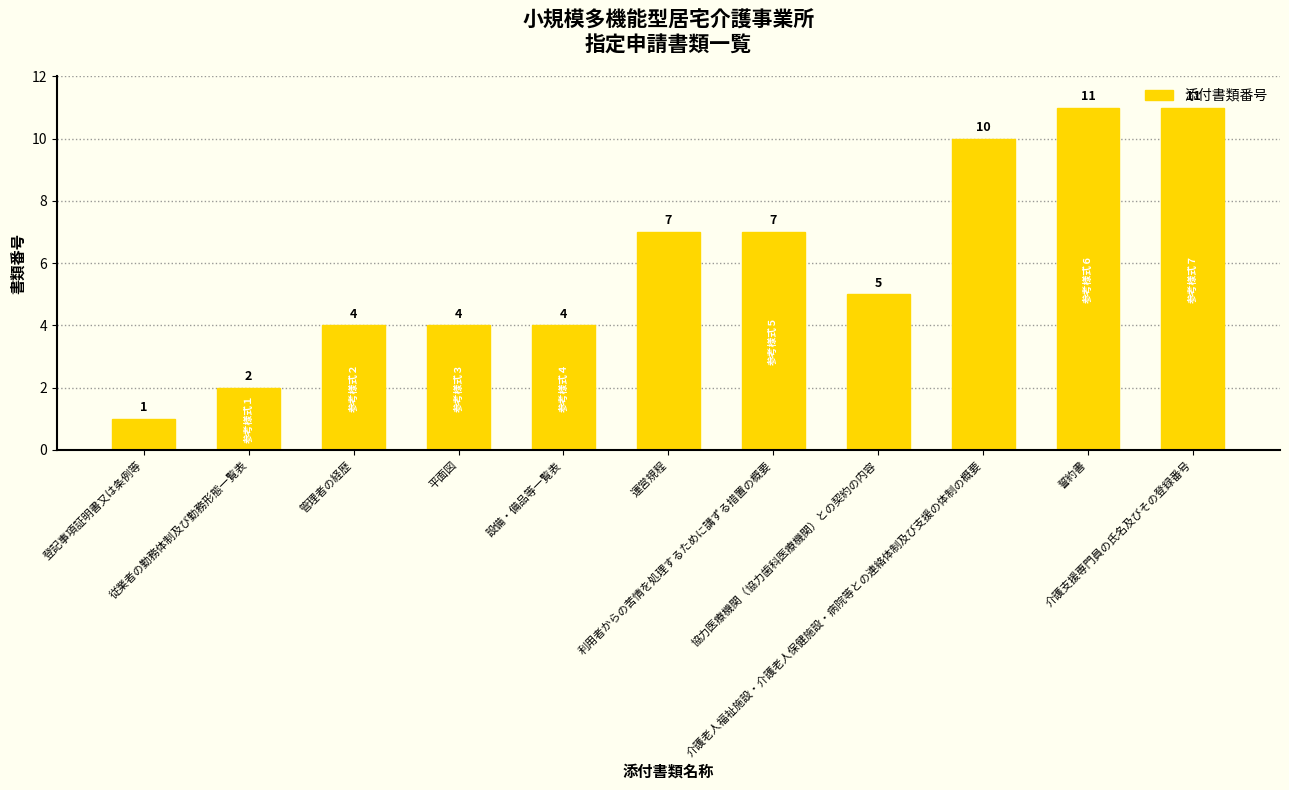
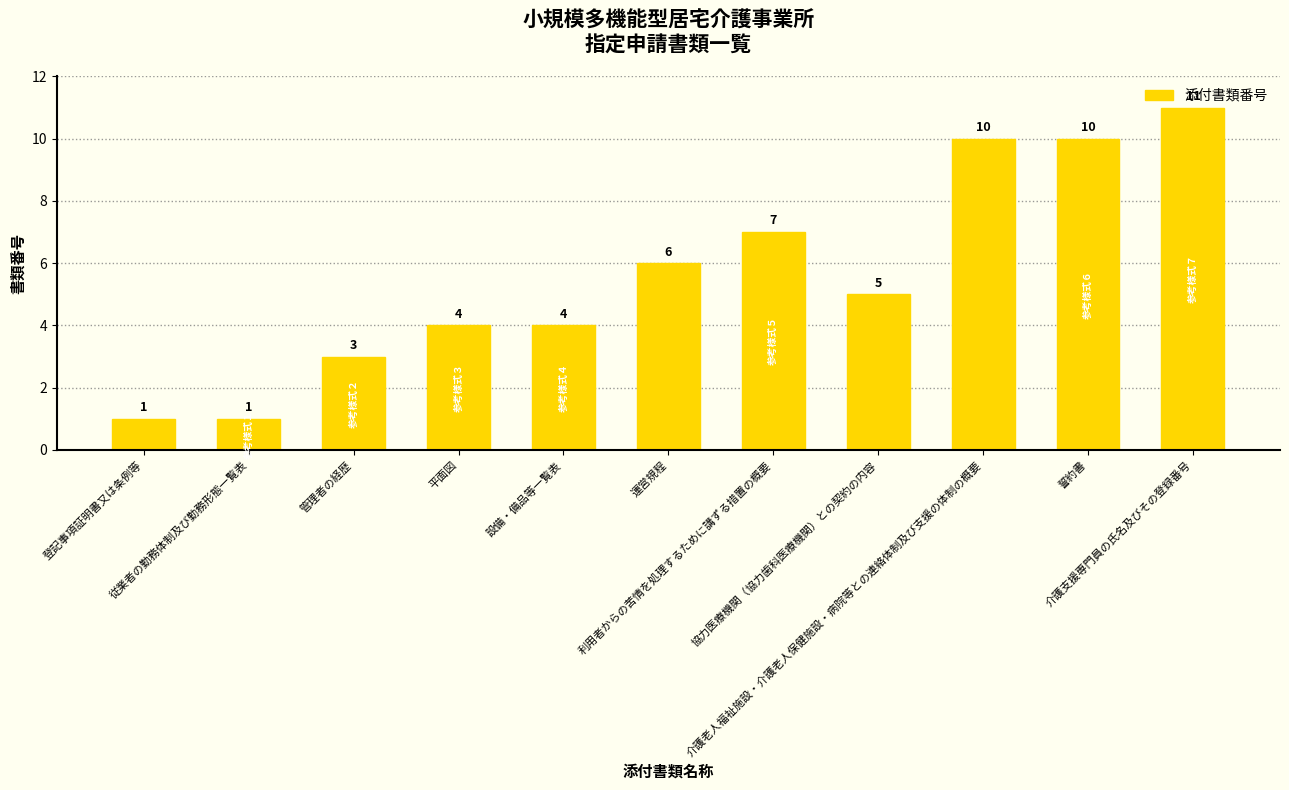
従業者の勤務体制及び勤務形態一覧表: 2 -> 1
管理者の経歴: 4 -> 3
運営規程: 7 -> 6
誓約書: 11 -> 10
